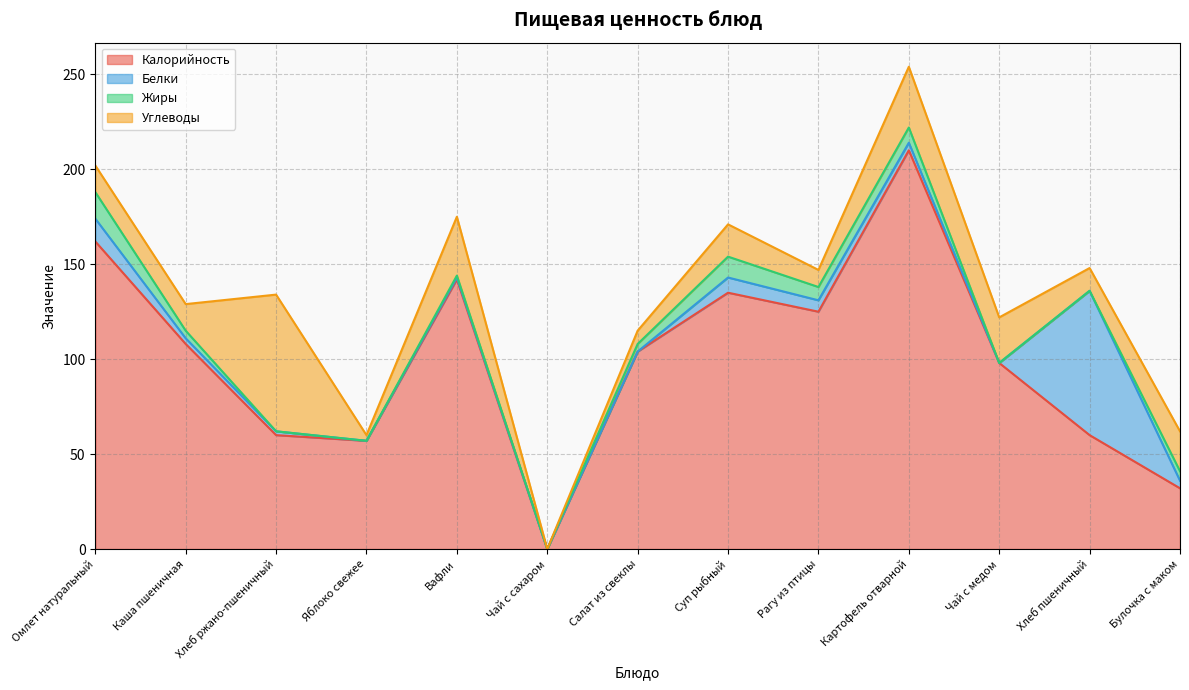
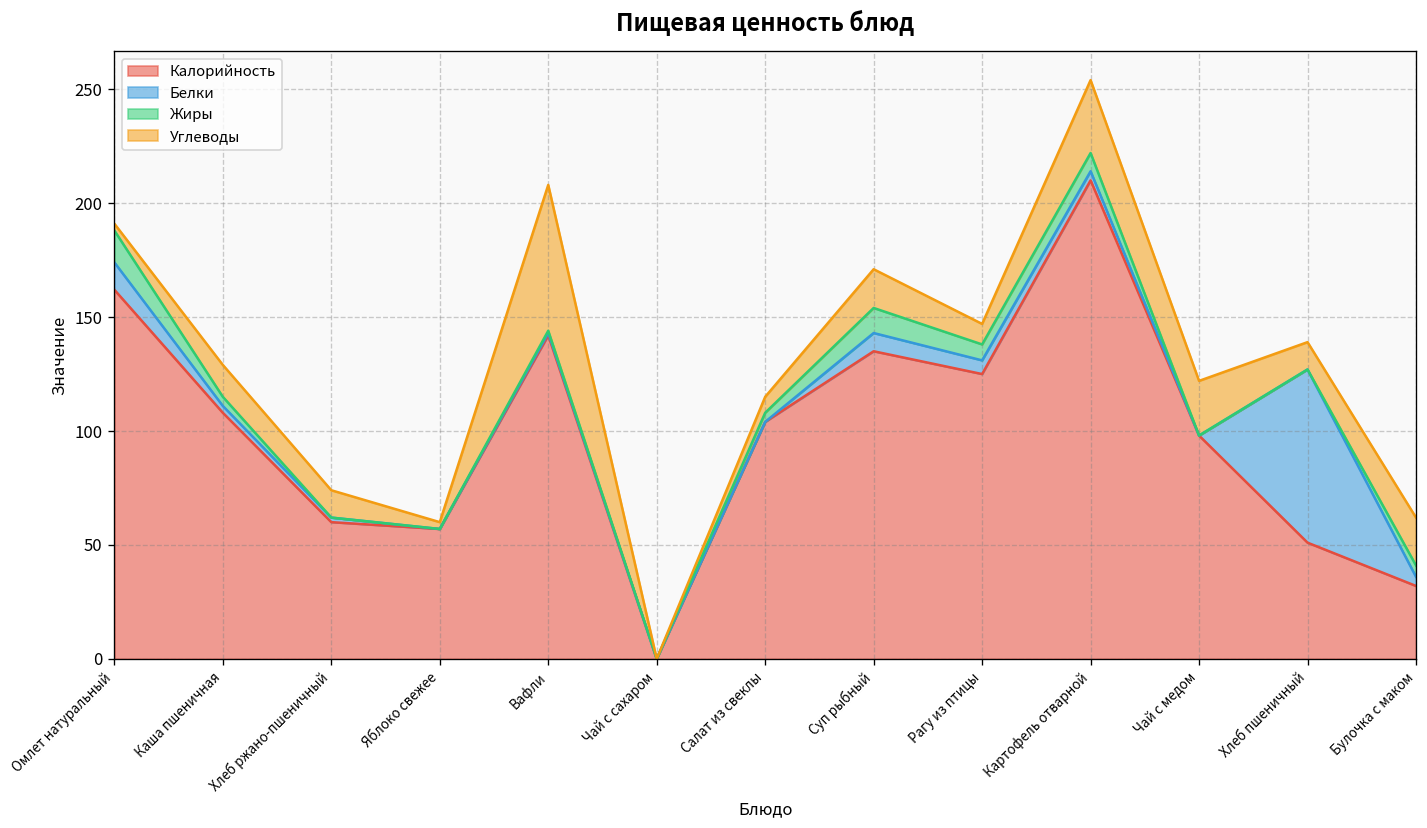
Углеводы, Омлет натуральный: 14 -> 3
Углеводы, Хлеб ржано-пшеничный: 72 -> 12
Углеводы, Вафли: 31 -> 64
Калорийность, Хлеб пшеничный: 60 -> 51
